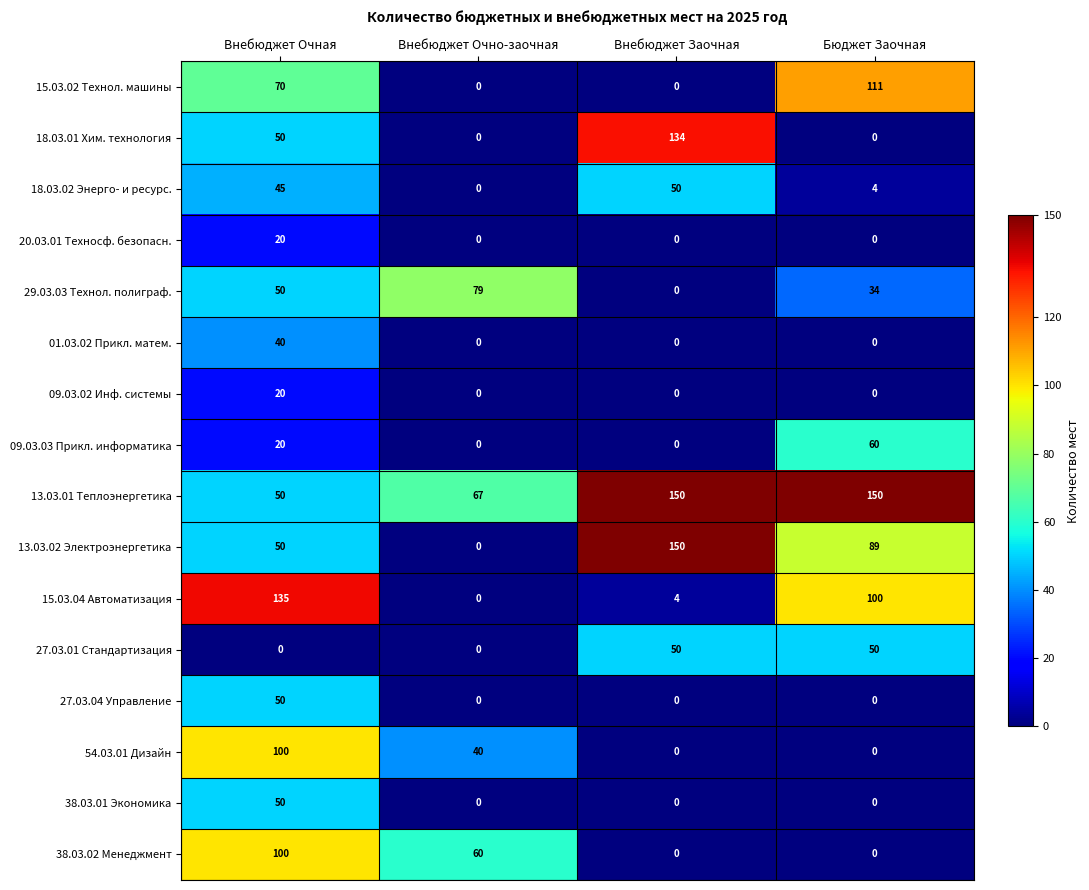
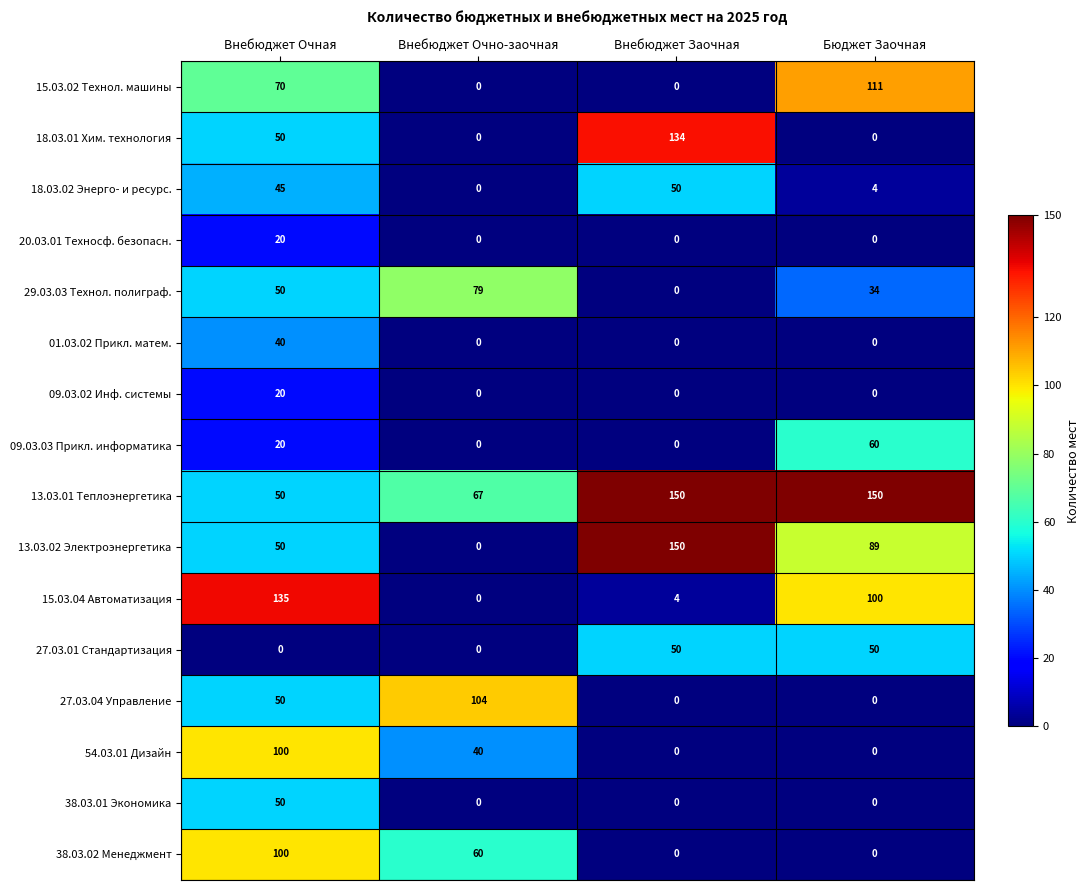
27.03.04 Управление, Внебюджет Очно-заочная: 0 -> 104
